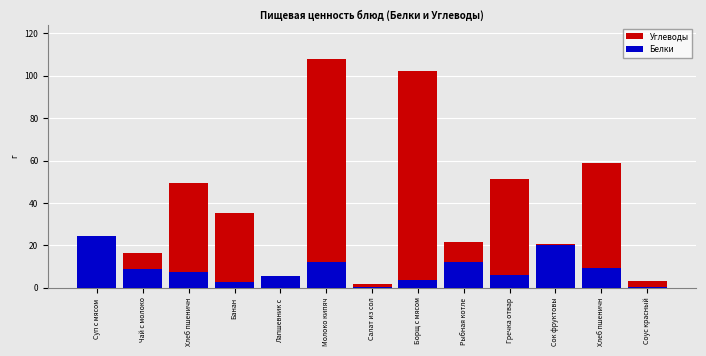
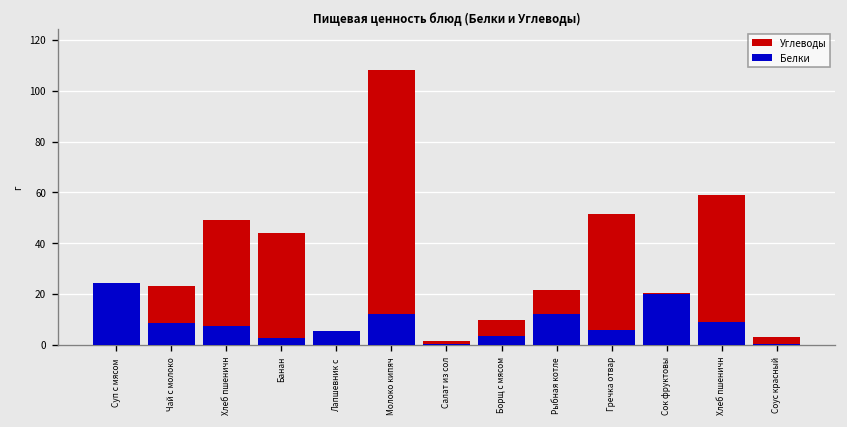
Углеводы, Чай с молоко: 16 -> 23
Углеводы, Банан: 35 -> 44
Углеводы, Борщ с мясом: 102 -> 10
